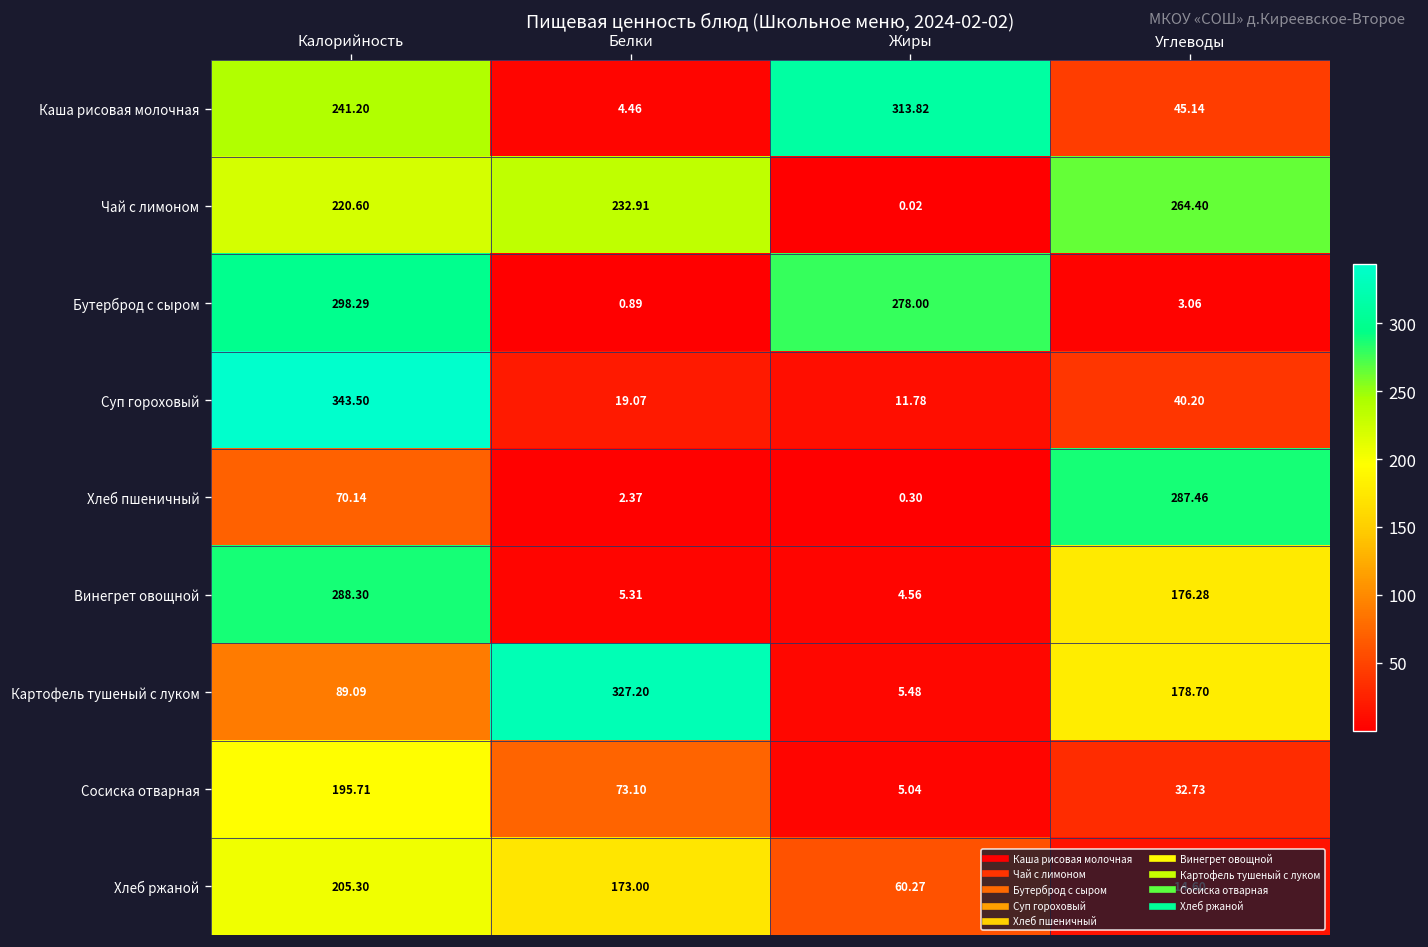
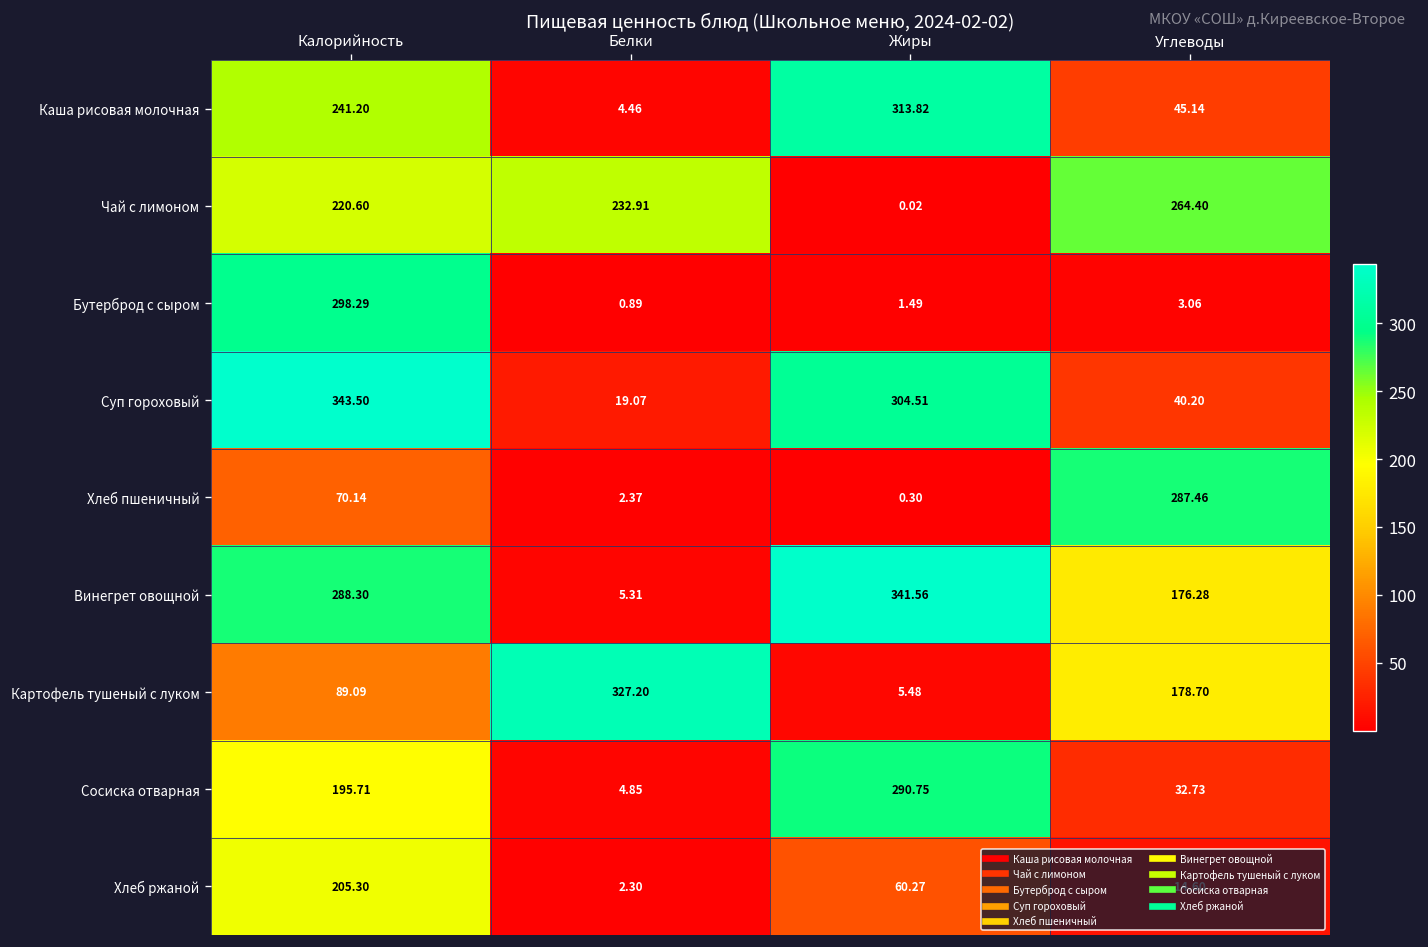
Бутерброд с сыром, Жиры: 278.00 -> 1.49
Суп гороховый, Жиры: 11.78 -> 304.51
Винегрет овощной, Жиры: 4.56 -> 341.56
Сосиска отварная, Белки: 73.10 -> 4.85
Сосиска отварная, Жиры: 5.04 -> 290.75
Хлеб ржаной, Белки: 173.00 -> 2.30
